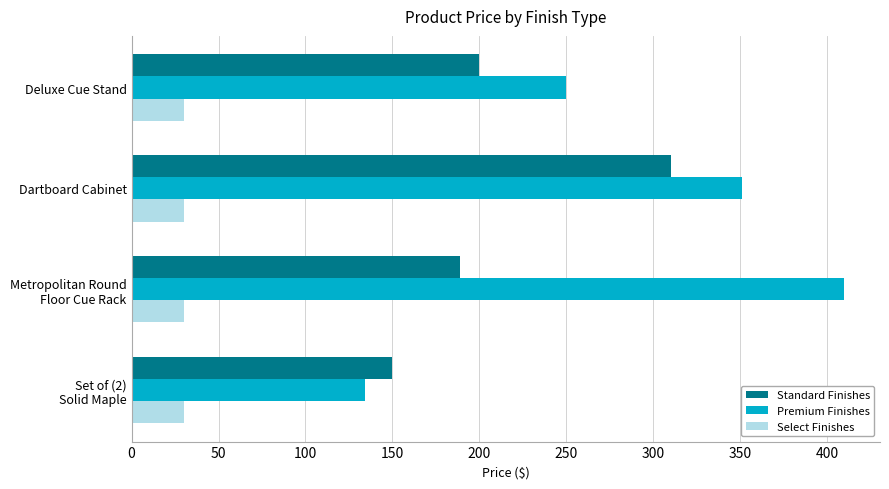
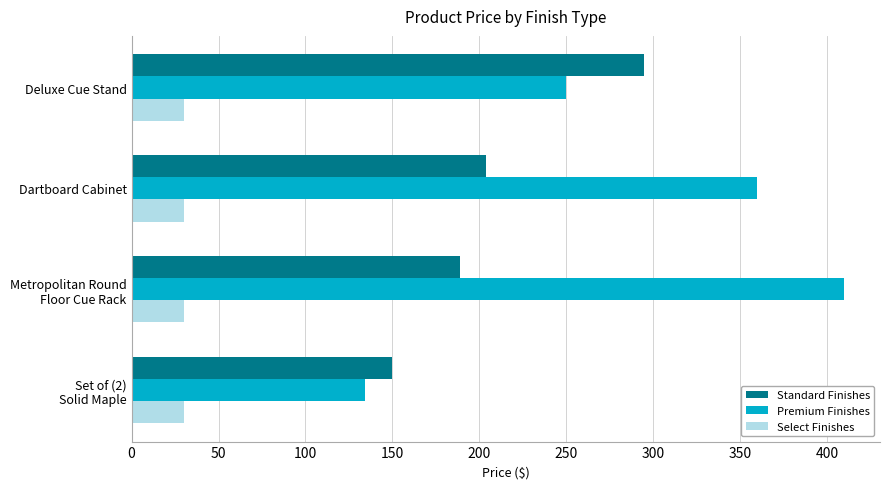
Standard Finishes, Deluxe Cue Stand: 200 -> 295
Standard Finishes, Dartboard Cabinet: 310 -> 204
Premium Finishes, Dartboard Cabinet: 351 -> 360
